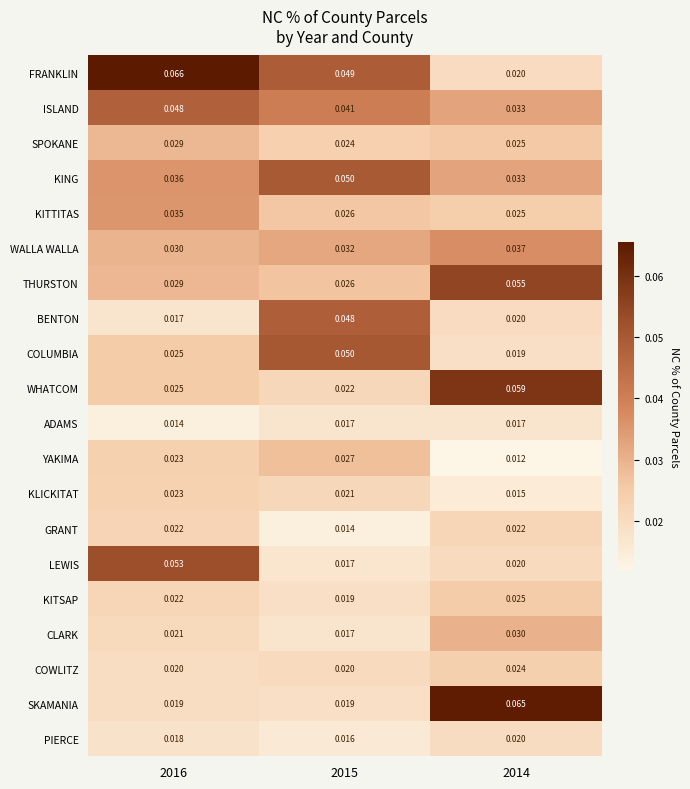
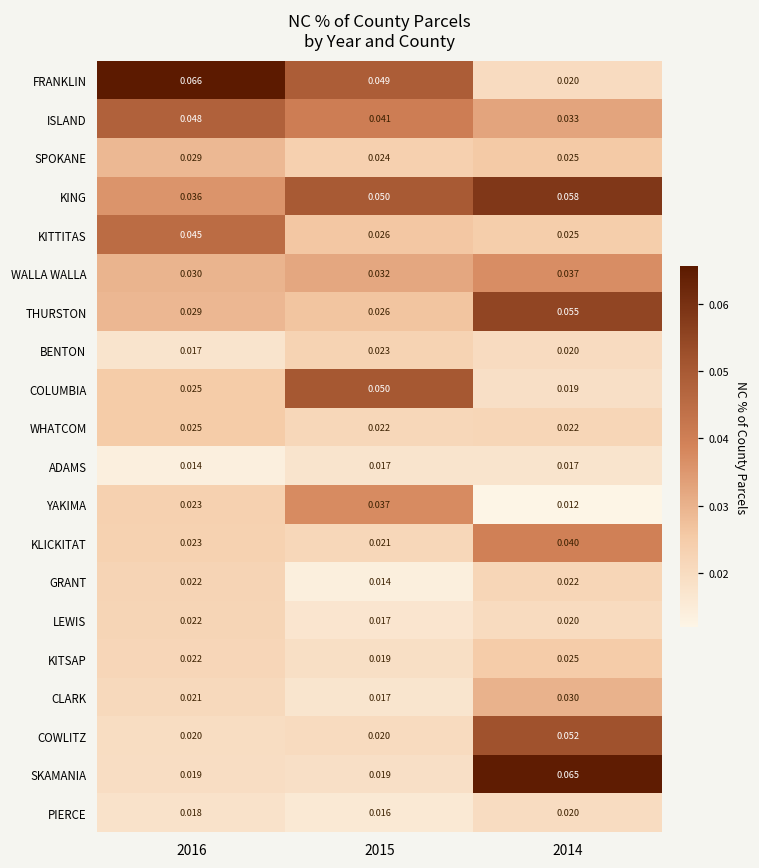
KING, 2014: 0.033 -> 0.058
KITTITAS, 2016: 0.035 -> 0.045
BENTON, 2015: 0.048 -> 0.023
WHATCOM, 2014: 0.059 -> 0.022
YAKIMA, 2015: 0.027 -> 0.037
KLICKITAT, 2014: 0.015 -> 0.040
LEWIS, 2016: 0.053 -> 0.022
COWLITZ, 2014: 0.024 -> 0.052
